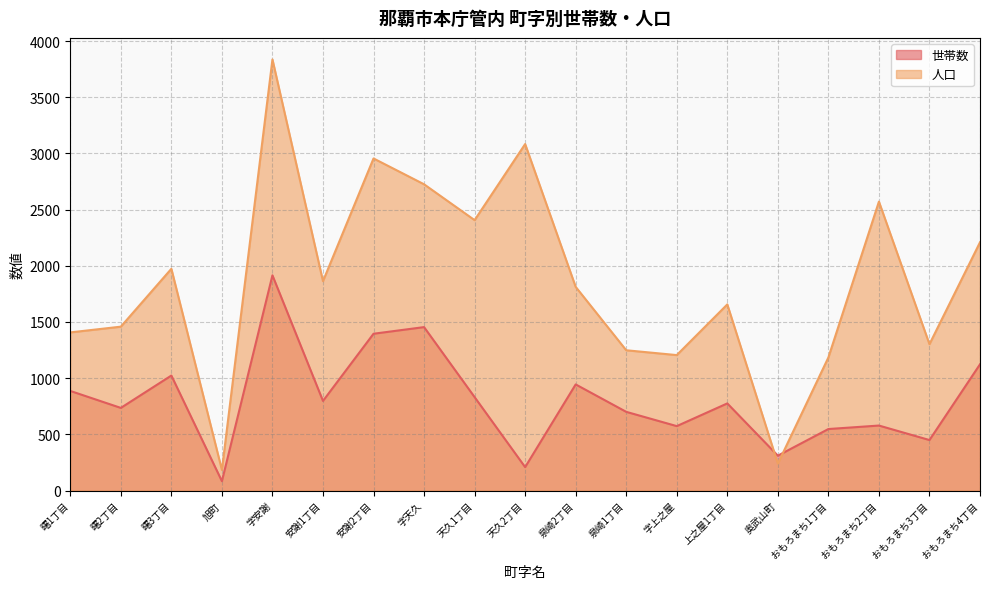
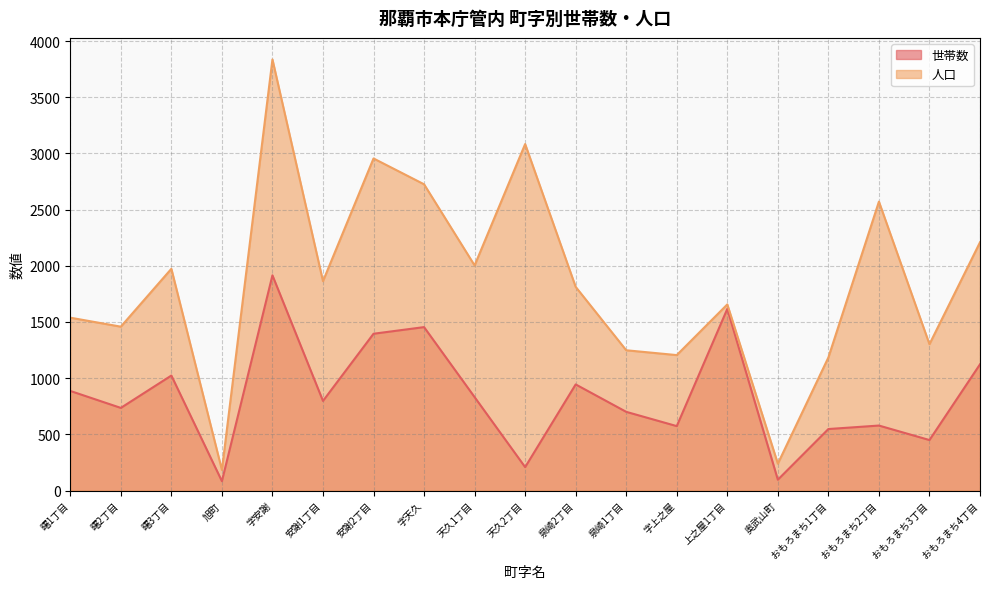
人口, 曙1丁目: 1410 -> 1540
人口, 天久1丁目: 2410 -> 2000
世帯数, 上之屋1丁目: 780 -> 1620
世帯数, 奥武山町: 310 -> 100
